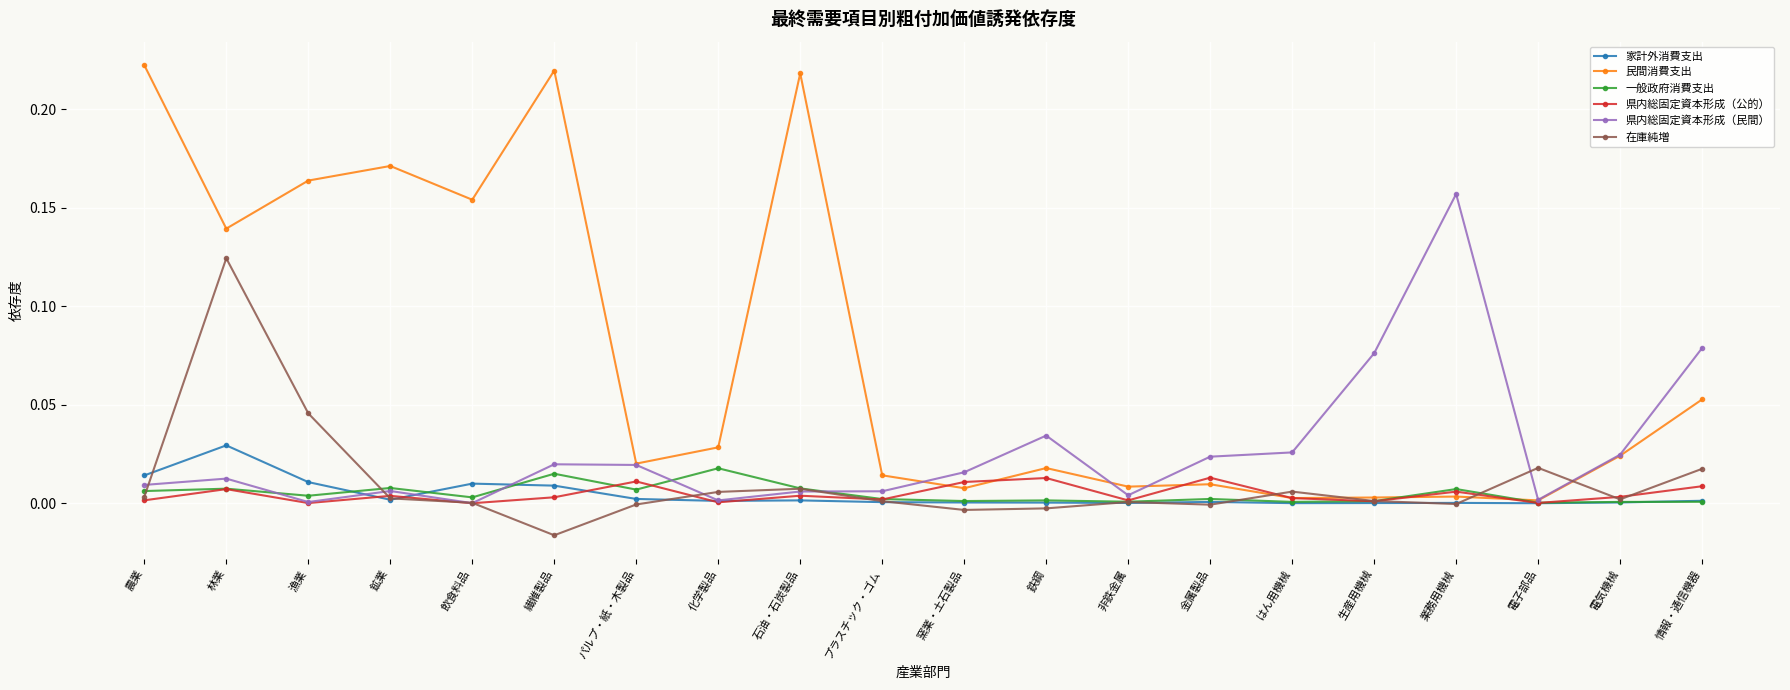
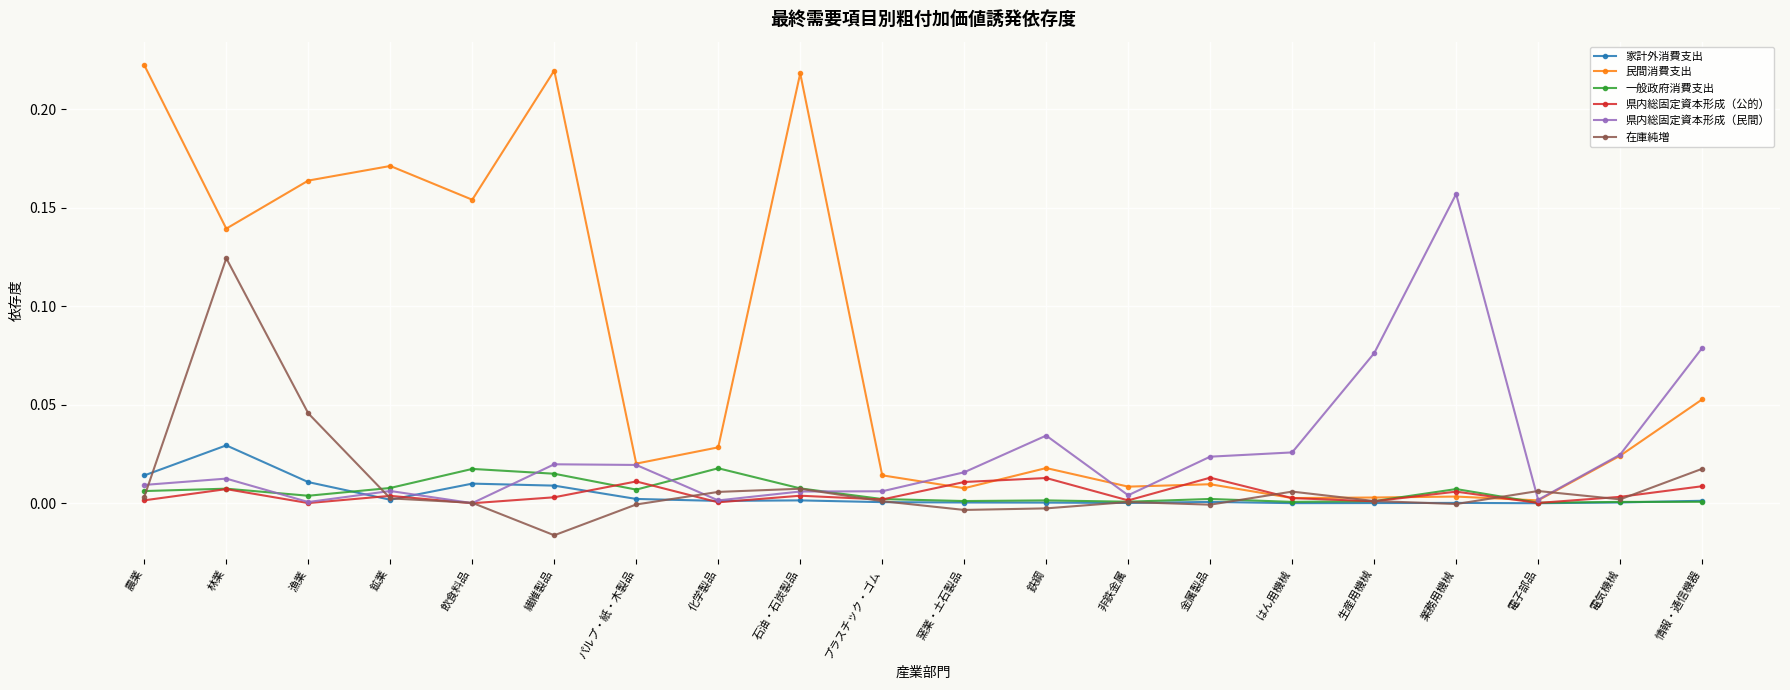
一般政府消費支出, 飲食料品: 0.003 -> 0.017
在庫純増, 電子部品: 0.018 -> 0.006
